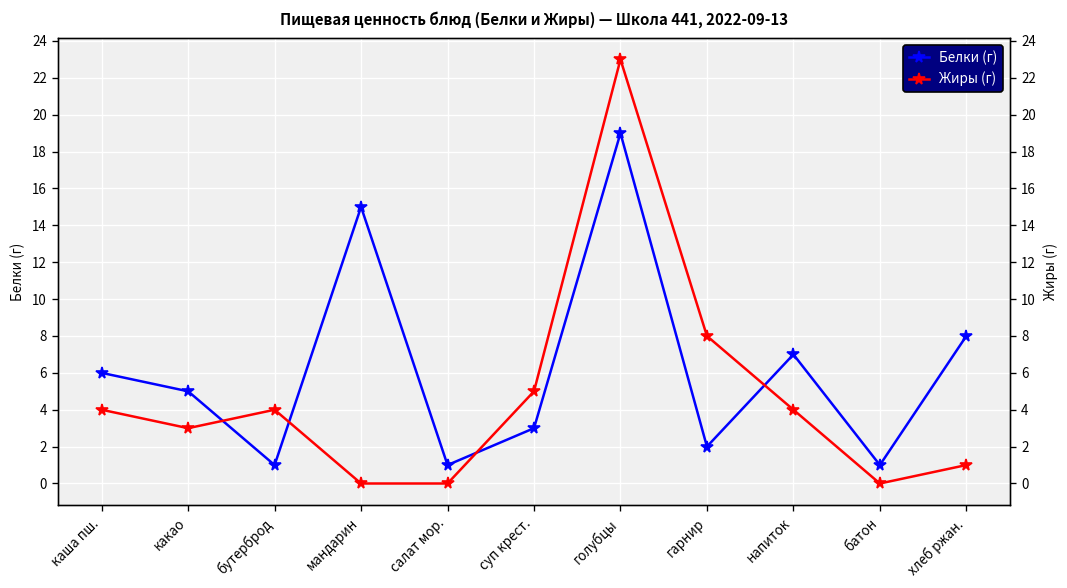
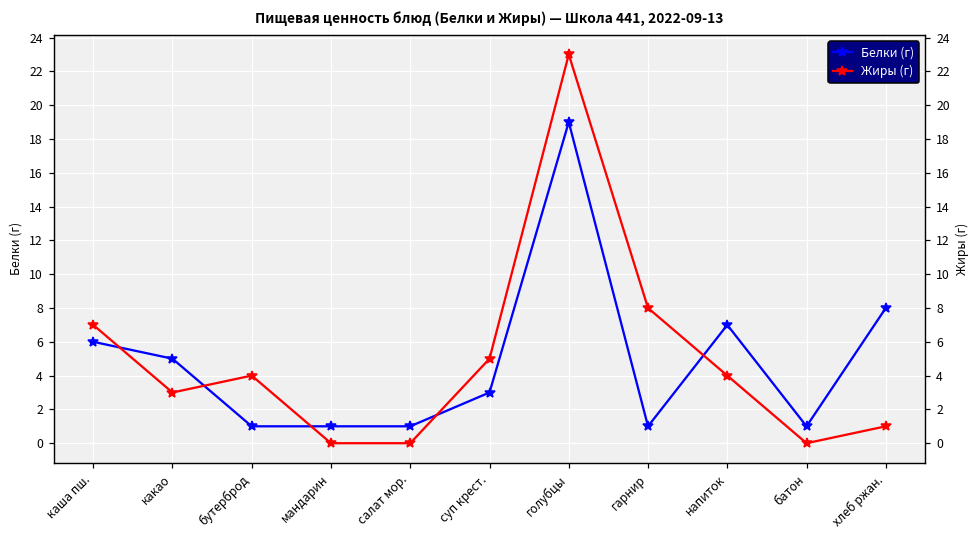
Жиры (г), каша пш.: 4 -> 7
Белки (г), мандарин: 15 -> 1
Белки (г), гарнир: 2 -> 1
